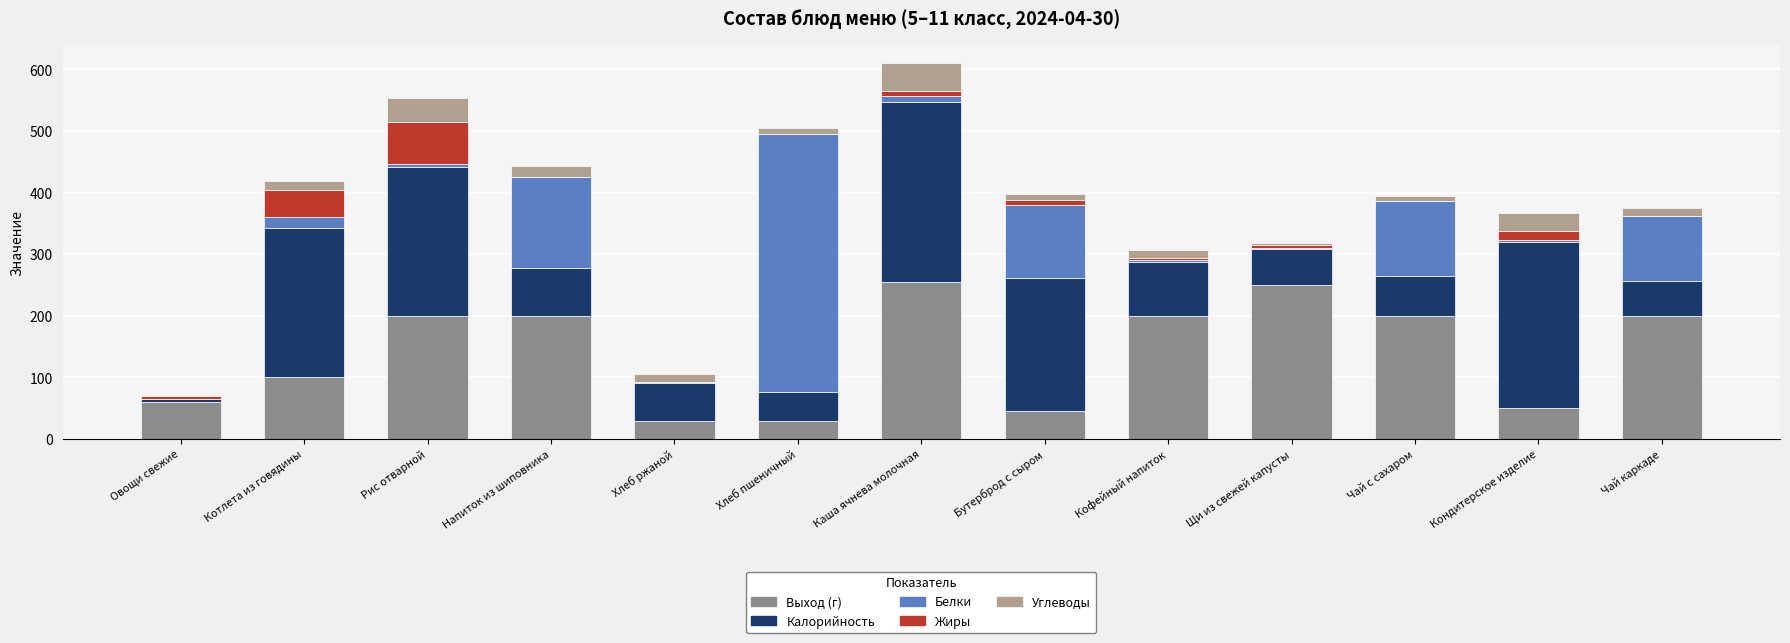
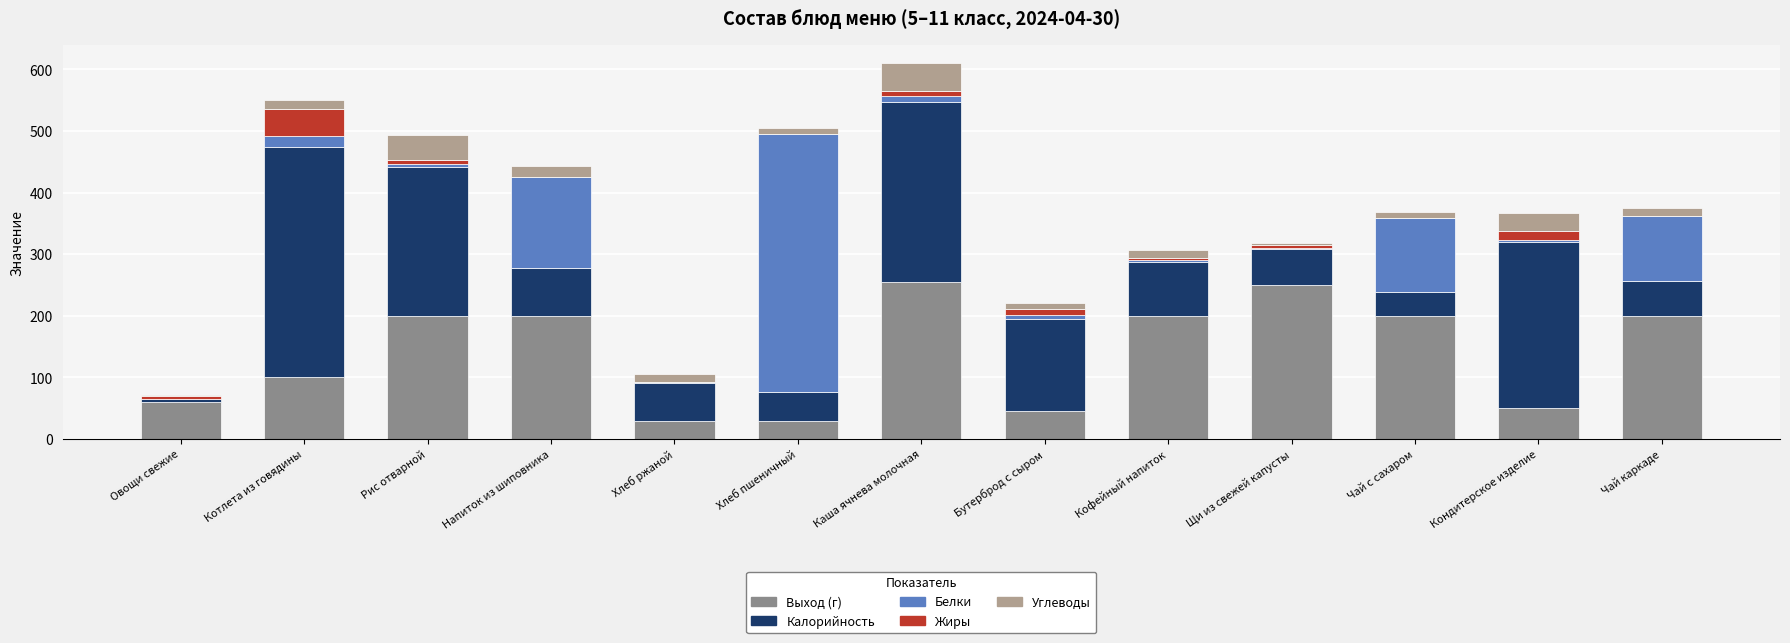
Калорийность, Котлета из говядины: 240 -> 370
Жиры, Рис отварной: 70 -> 10
Калорийность, Бутерброд с сыром: 220 -> 150
Белки, Бутерброд с сыром: 120 -> 10
Калорийность, Чай с сахаром: 70 -> 40
